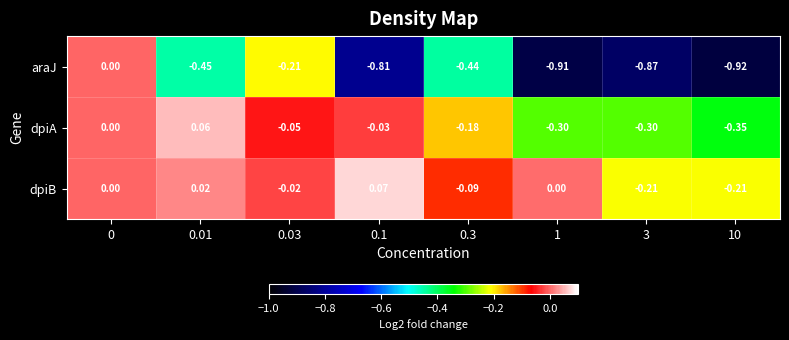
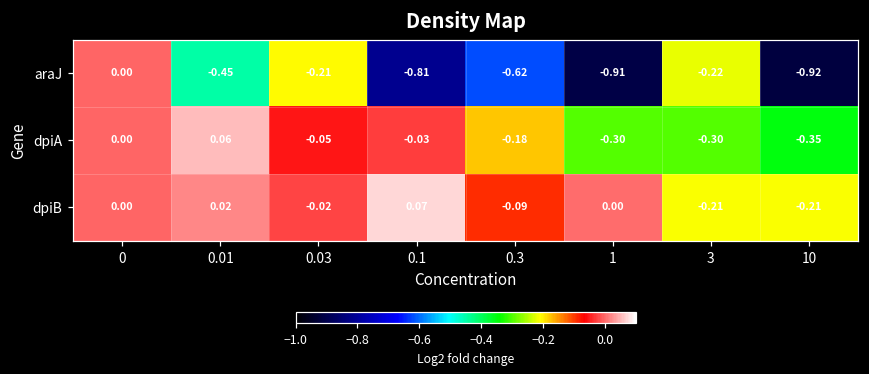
araJ, 0.3: -0.44 -> -0.62
araJ, 3: -0.87 -> -0.22
